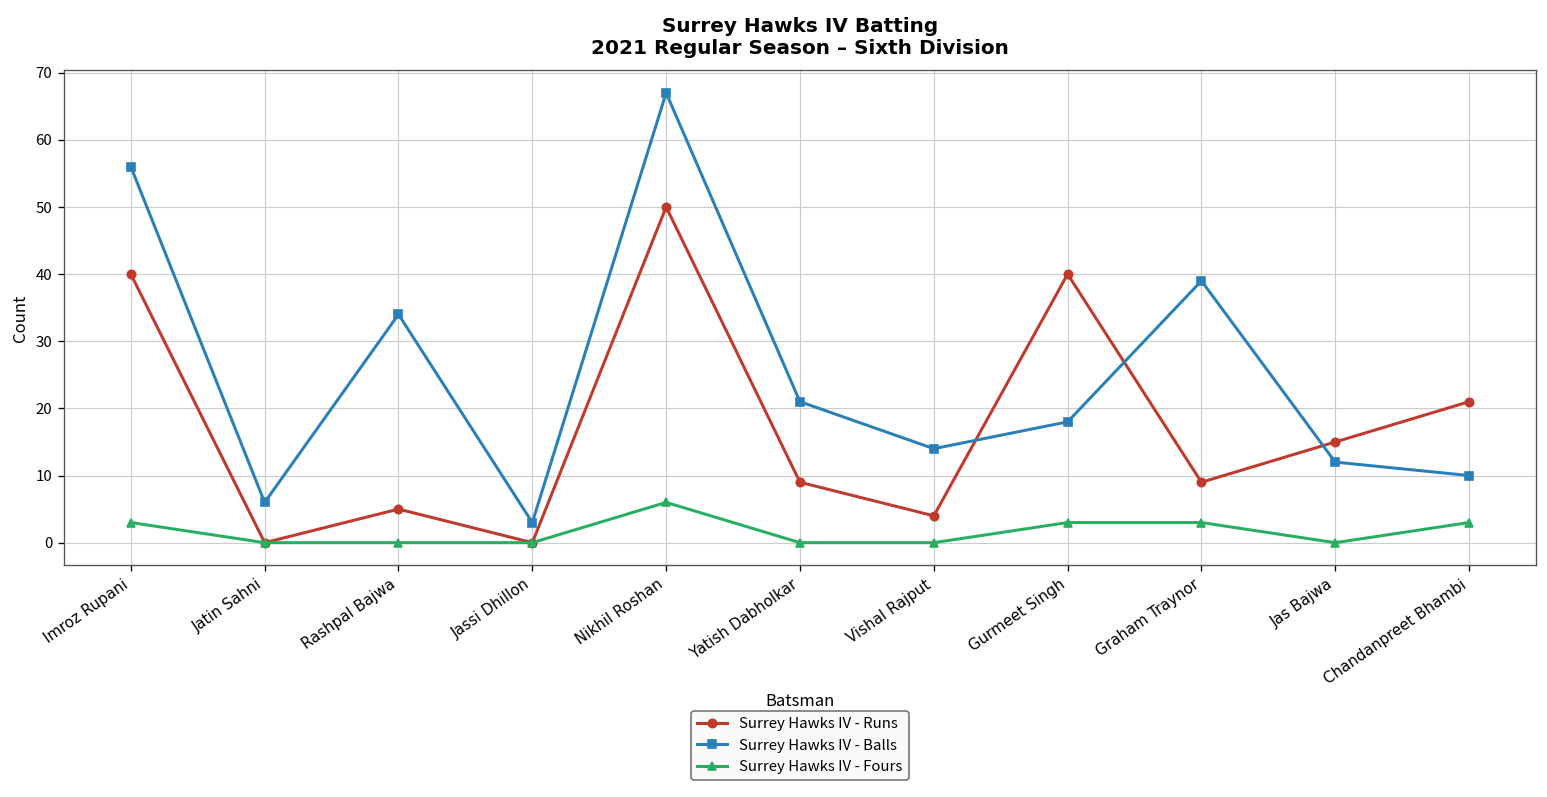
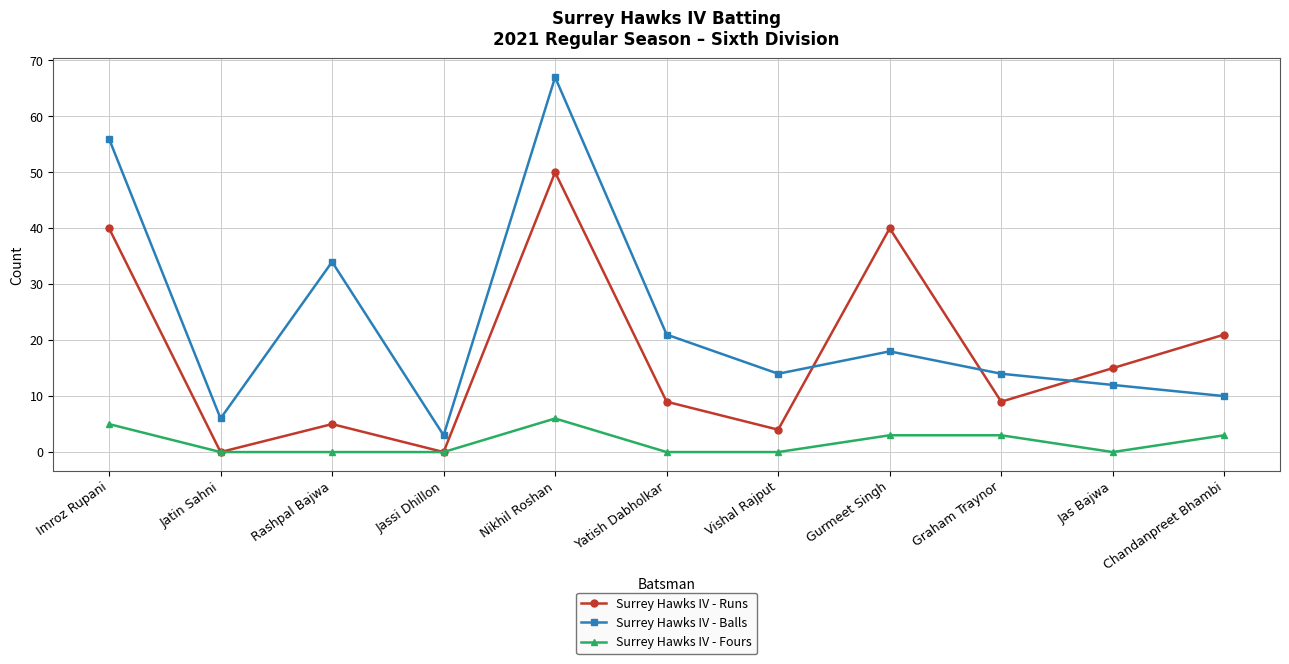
Surrey Hawks IV - Fours, Imroz Rupani: 3 -> 5
Surrey Hawks IV - Balls, Graham Traynor: 39 -> 14
